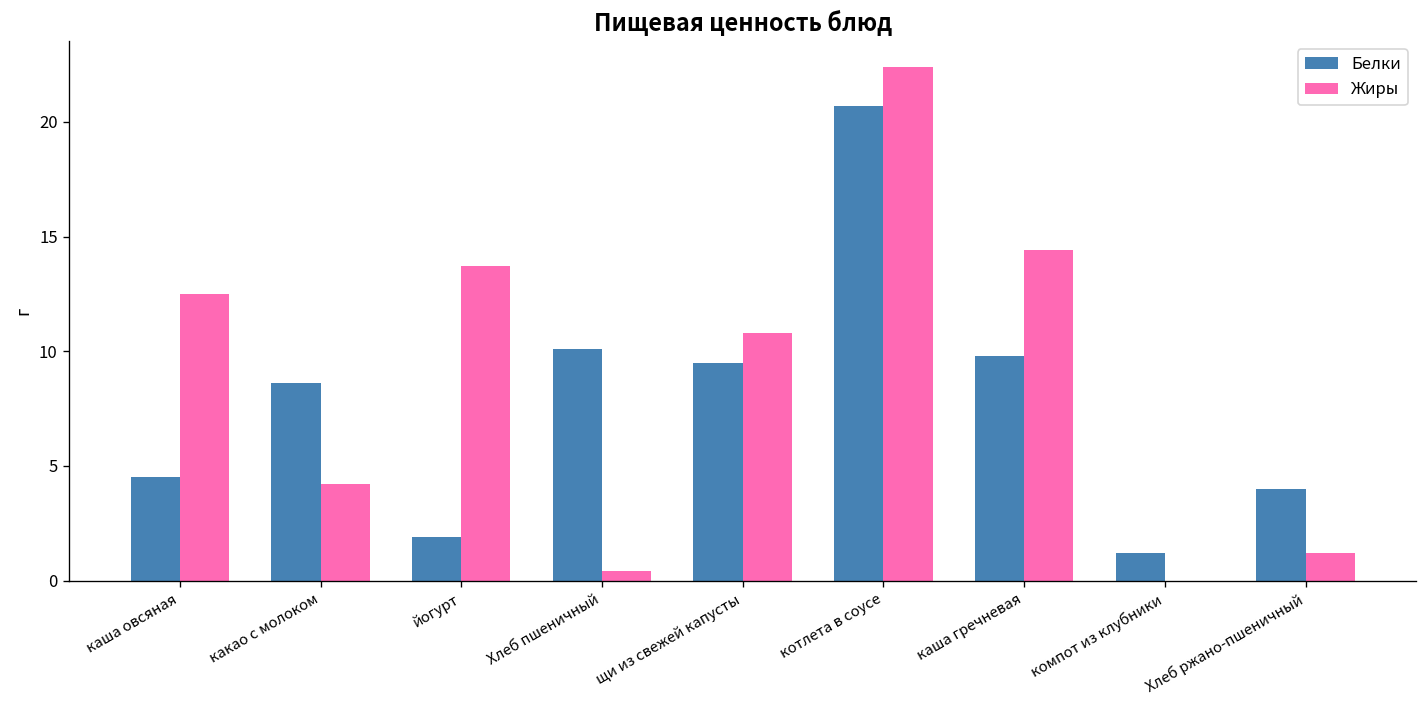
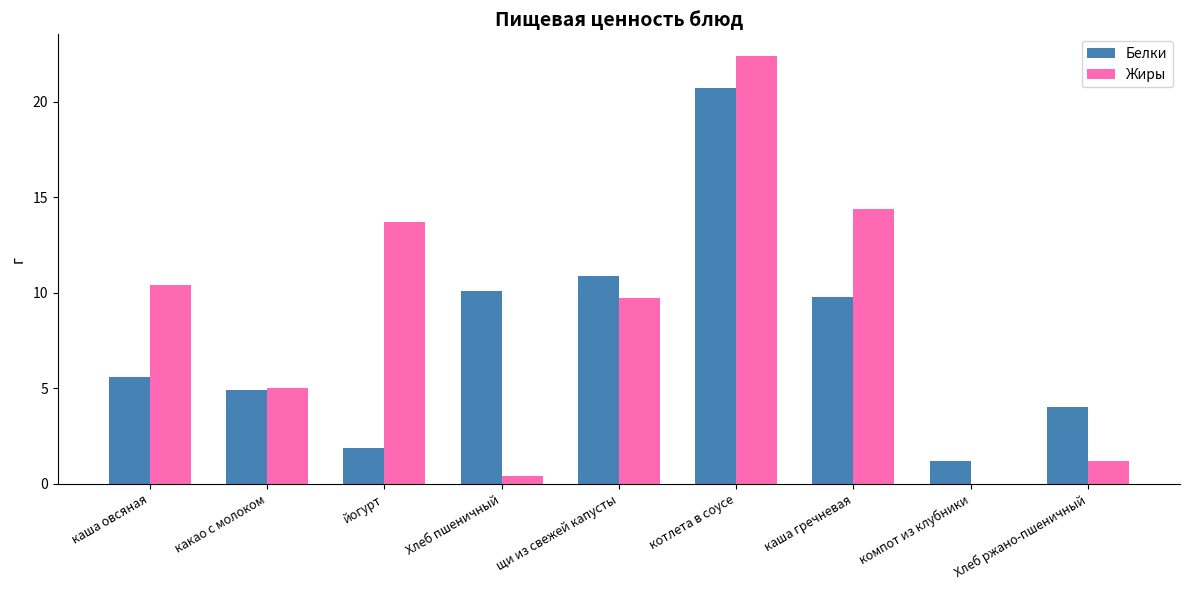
Белки, каша овсяная: 4.5 -> 5.6
Жиры, каша овсяная: 12.5 -> 10.4
Белки, какао с молоком: 8.6 -> 4.9
Жиры, какао с молоком: 4.2 -> 5.0
Белки, щи из свежей капусты: 9.5 -> 10.9
Жиры, щи из свежей капусты: 10.8 -> 9.7
